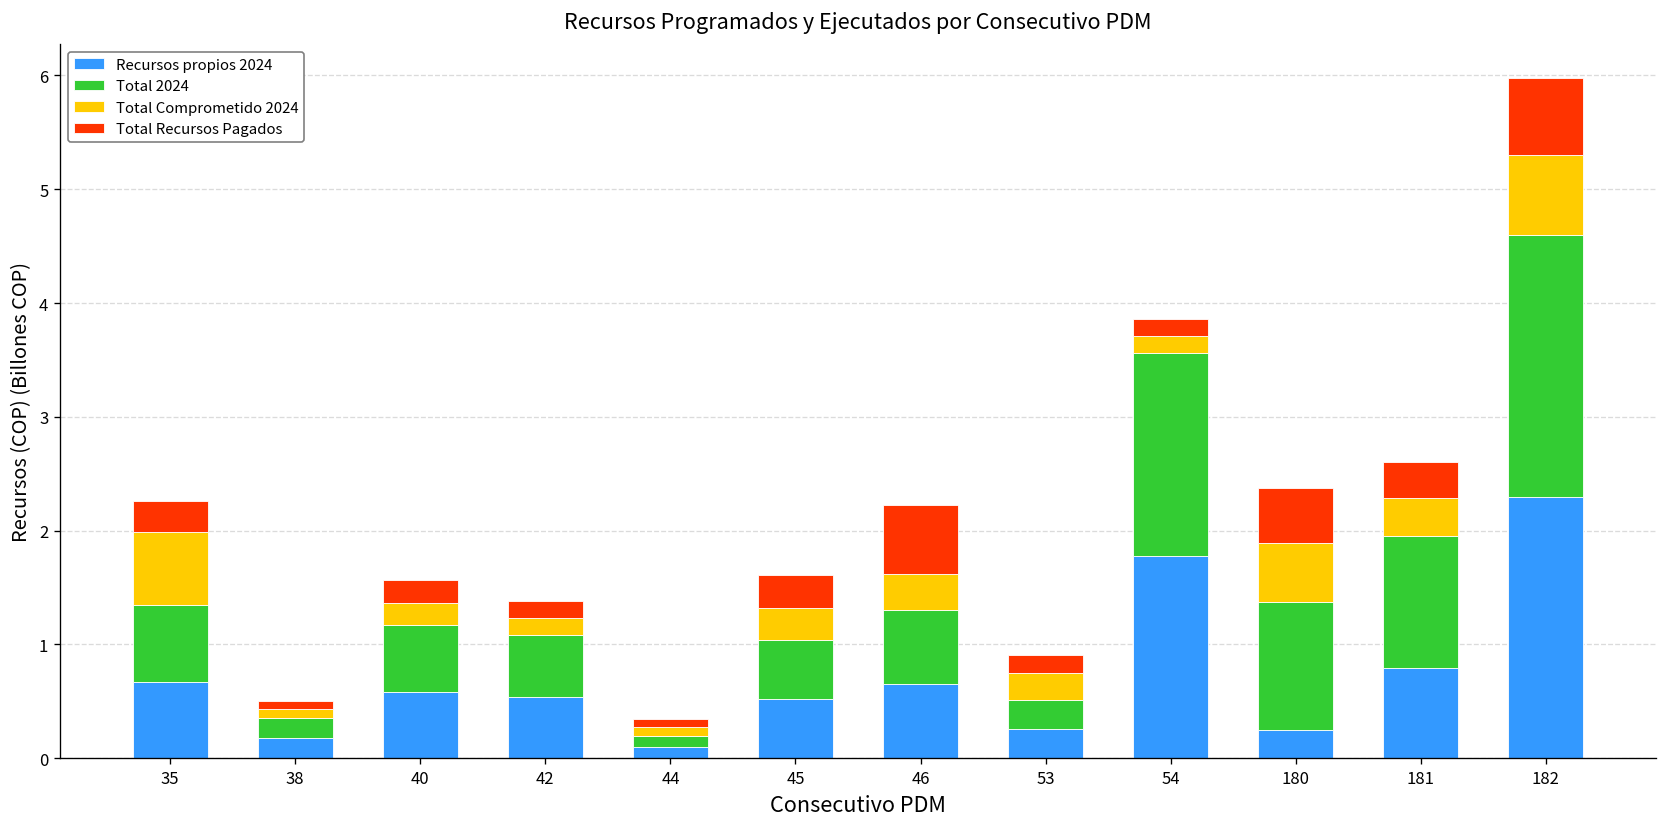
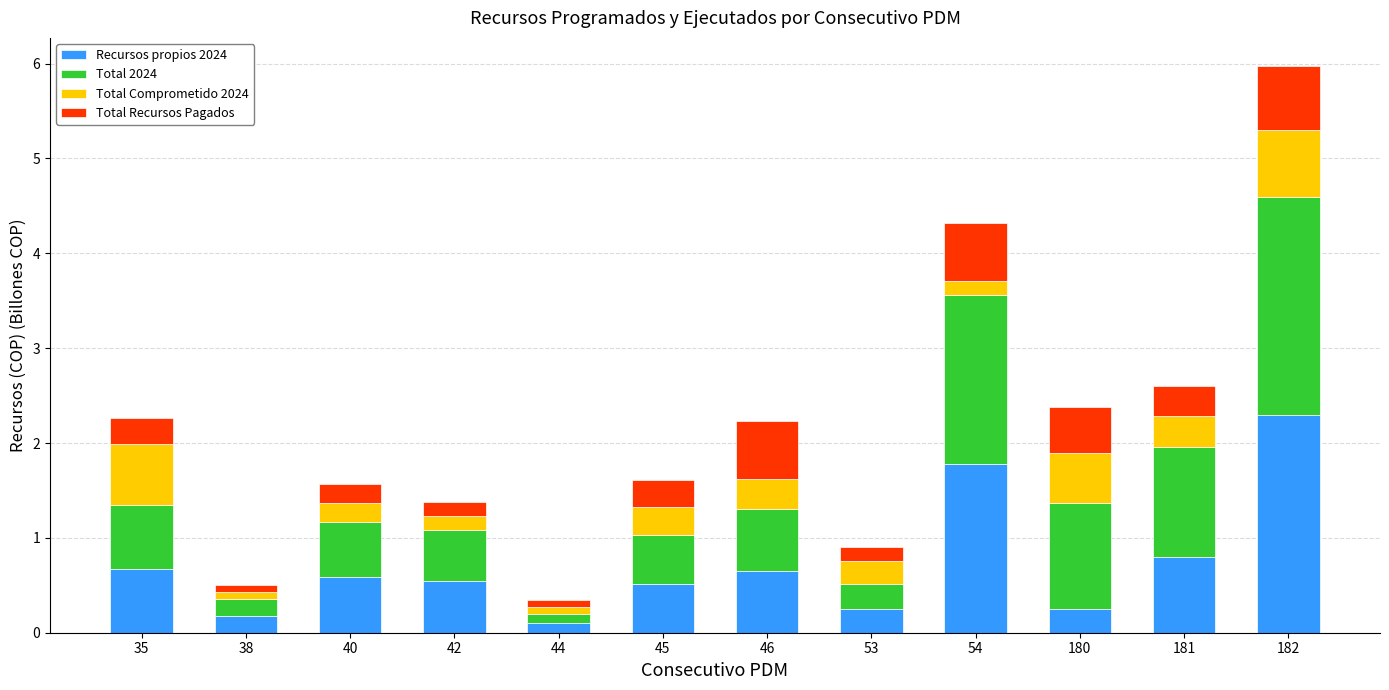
Total Recursos Pagados, 54: 0.2 -> 0.6
